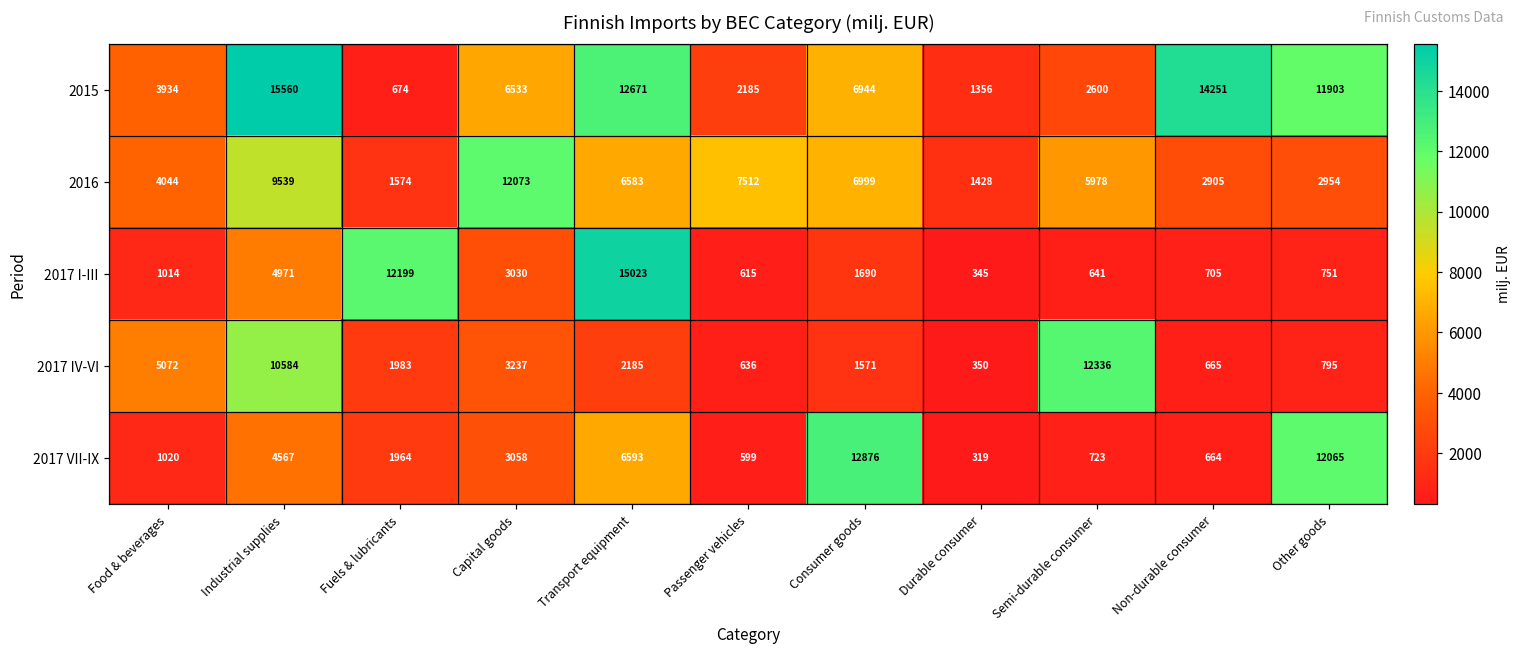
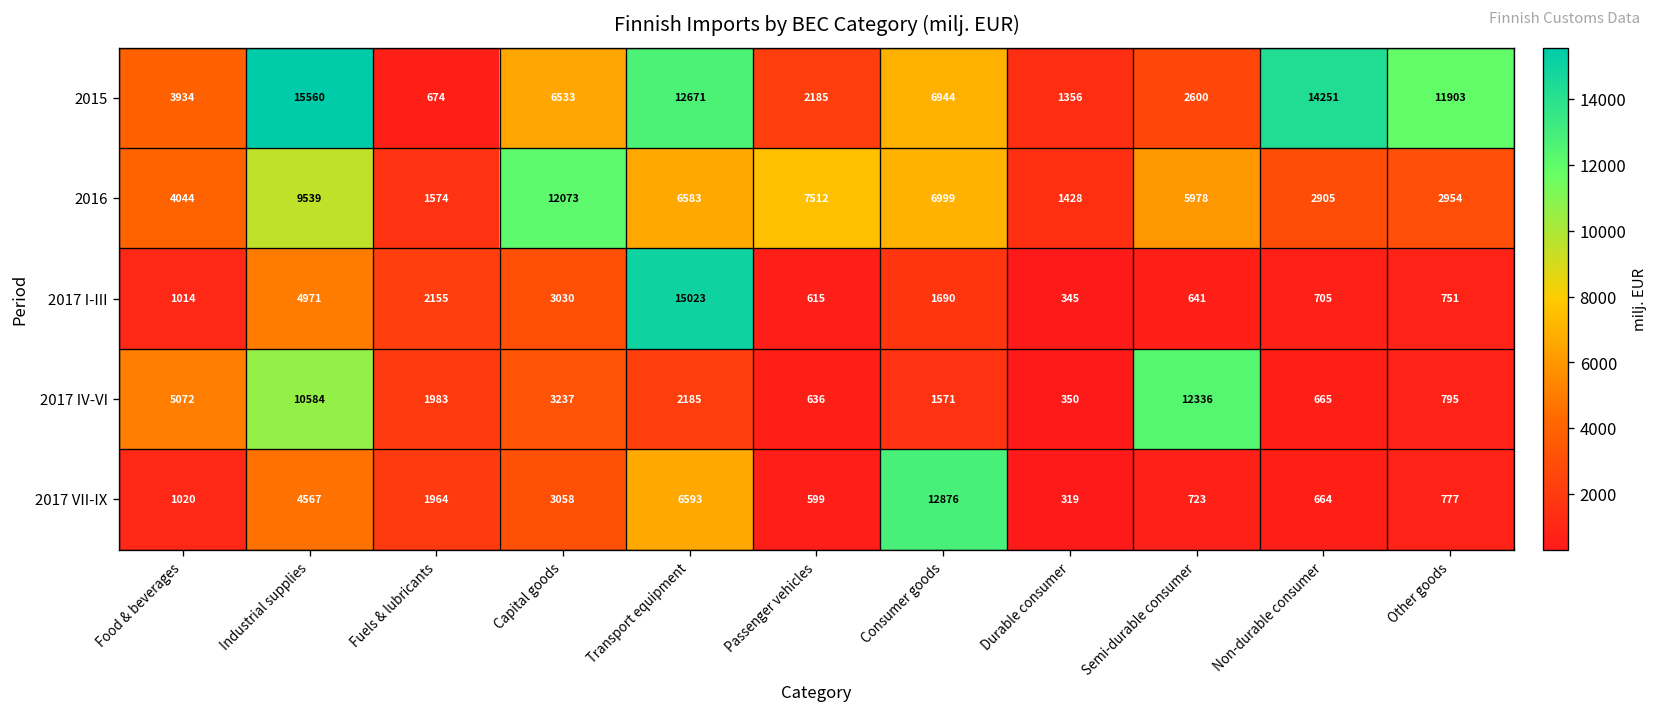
2017 I-III, Fuels & lubricants: 12199 -> 2155
2017 VII-IX, Other goods: 12065 -> 777
